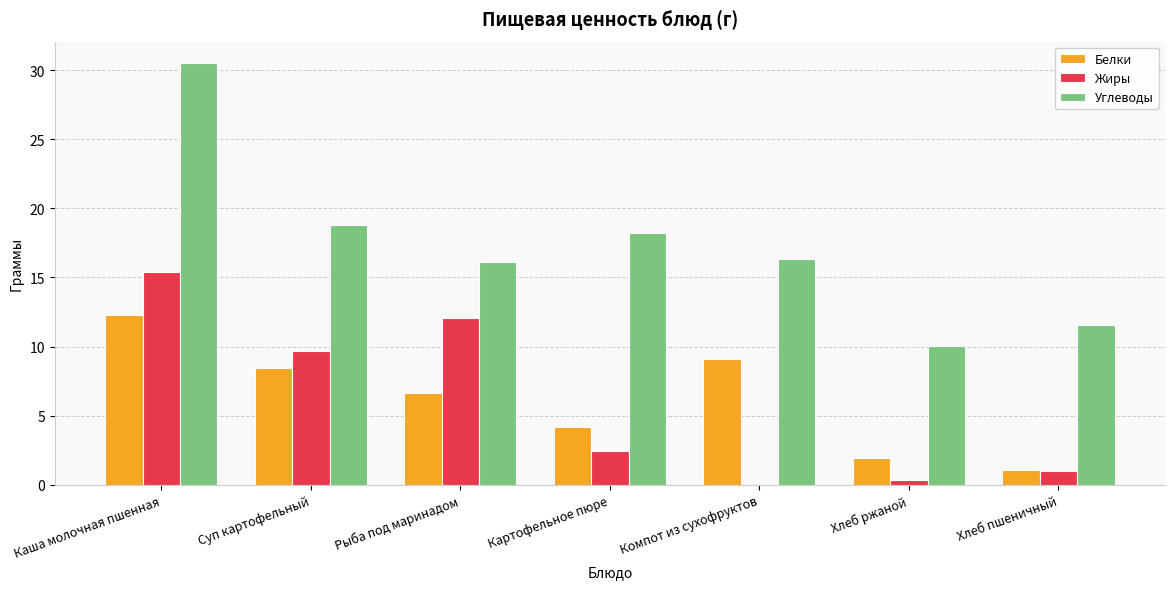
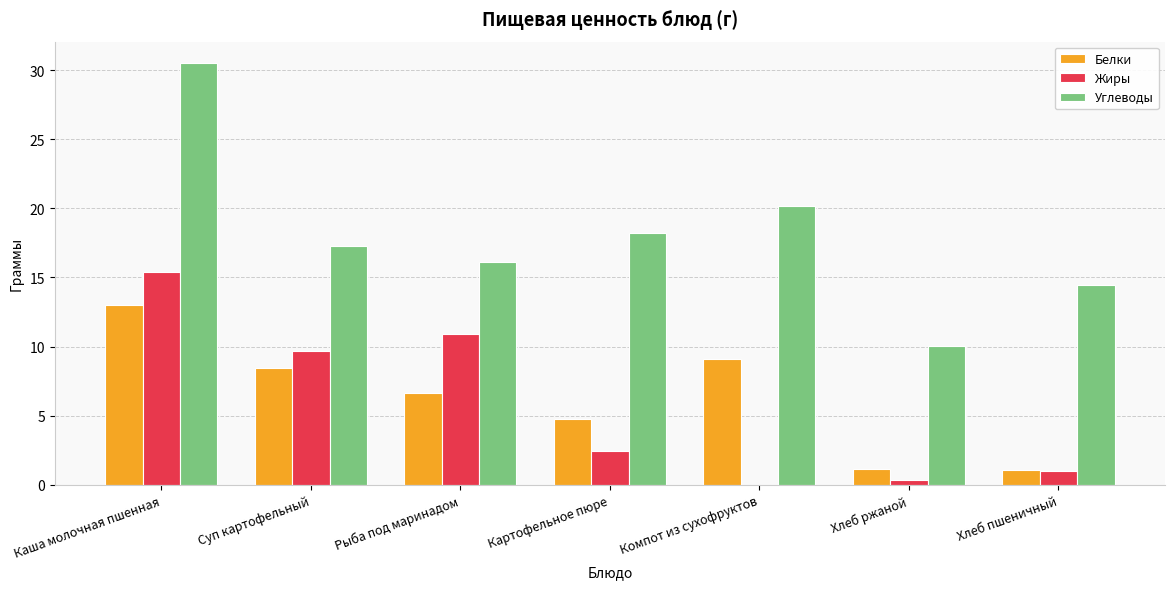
Белки, Каша молочная пшенная: 12.3 -> 13.0
Углеводы, Суп картофельный: 18.8 -> 17.3
Жиры, Рыба под маринадом: 12.1 -> 10.9
Белки, Картофельное пюре: 4.2 -> 4.8
Углеводы, Компот из сухофруктов: 16.3 -> 20.2
Белки, Хлеб ржаной: 2.0 -> 1.1
Углеводы, Хлеб пшеничный: 11.6 -> 14.5
